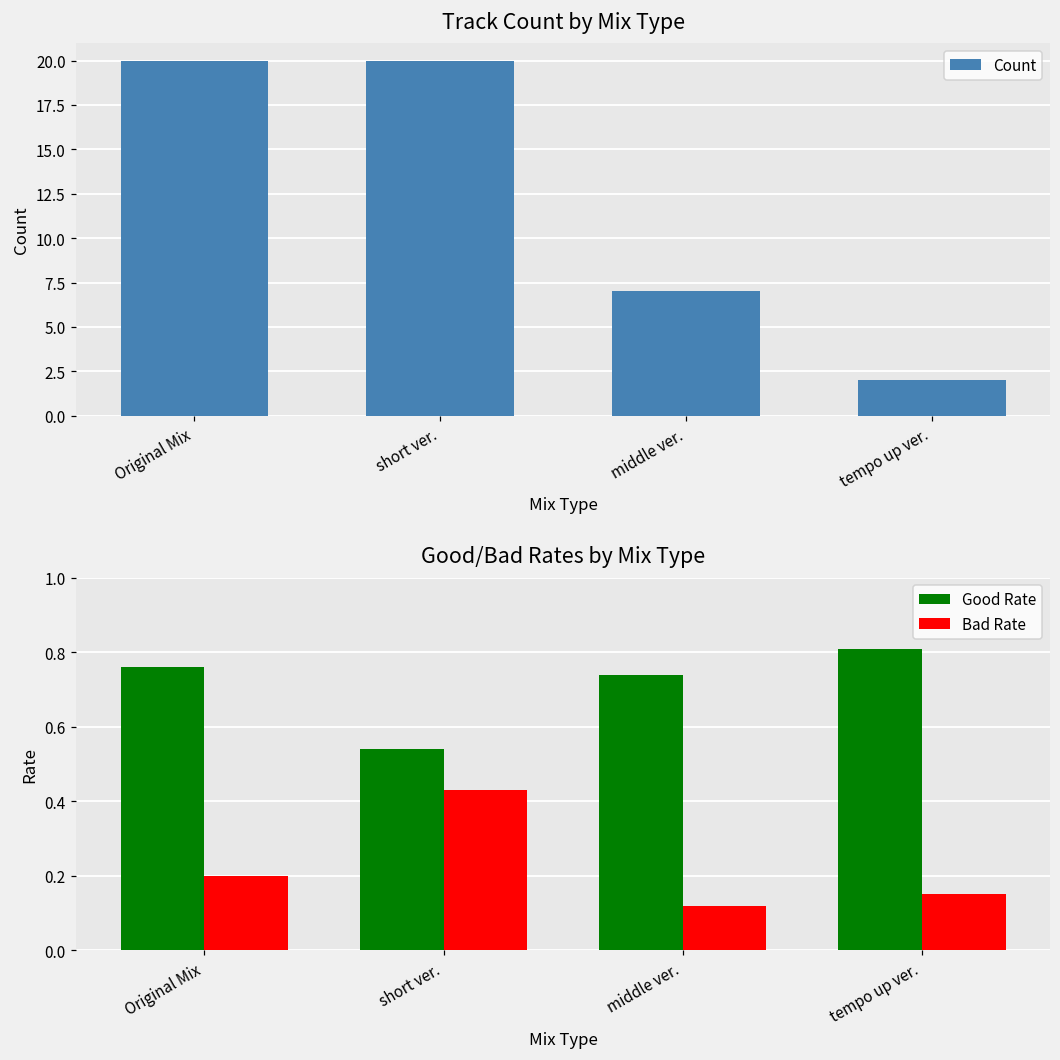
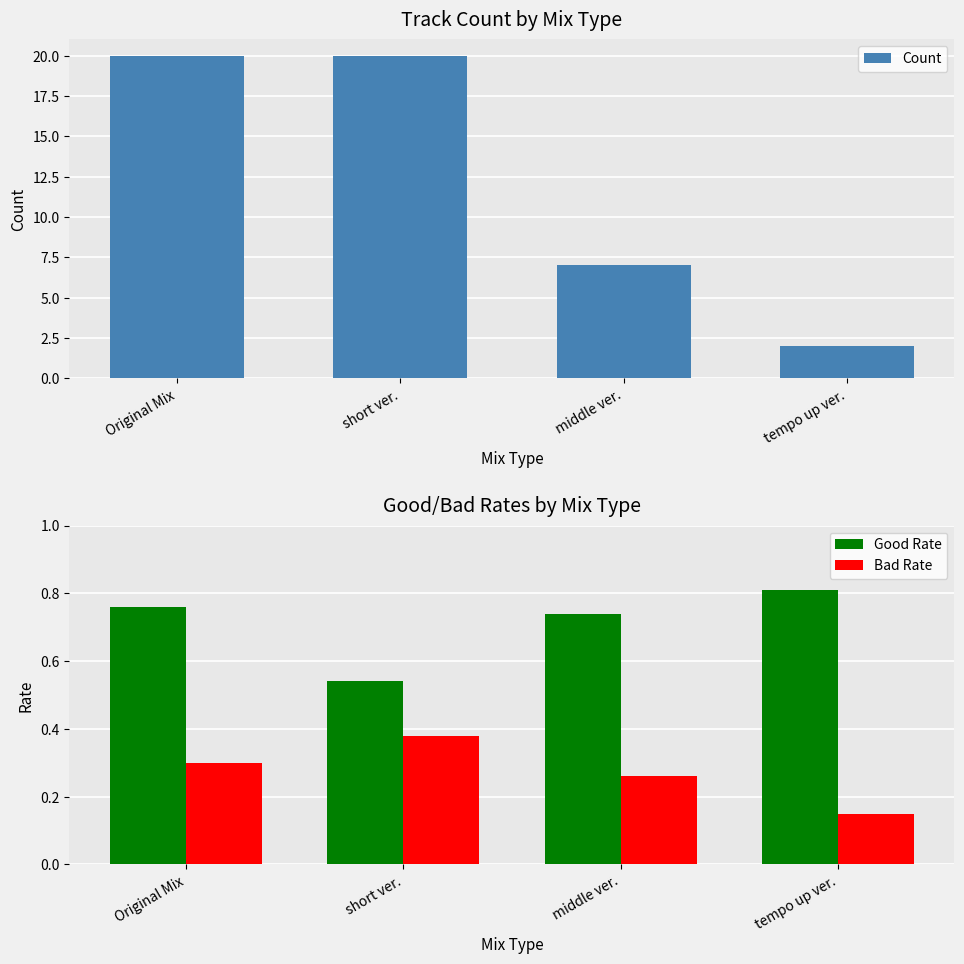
Good/Bad Rates by Mix Type, Bad Rate, Original Mix: 0.2 -> 0.3
Good/Bad Rates by Mix Type, Bad Rate, short ver.: 0.43 -> 0.38
Good/Bad Rates by Mix Type, Bad Rate, middle ver.: 0.12 -> 0.26
